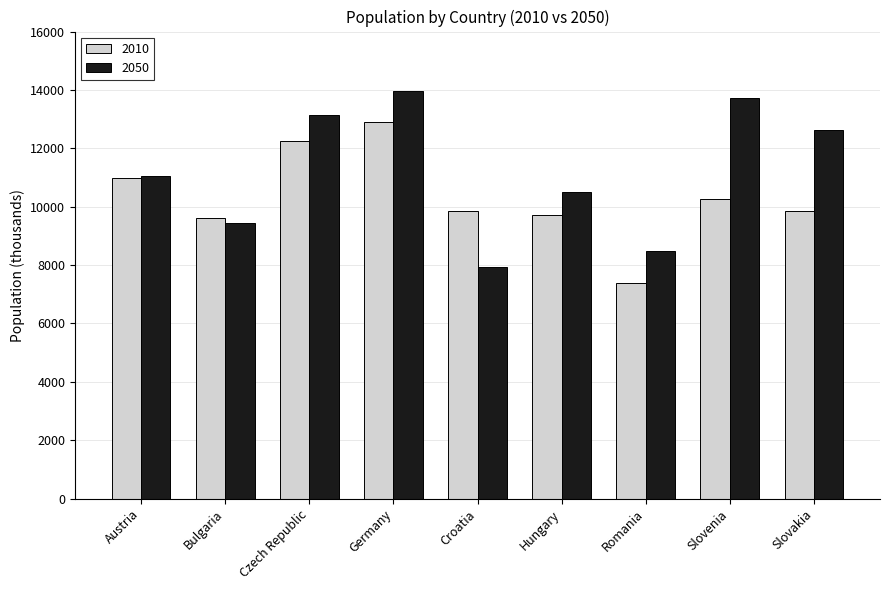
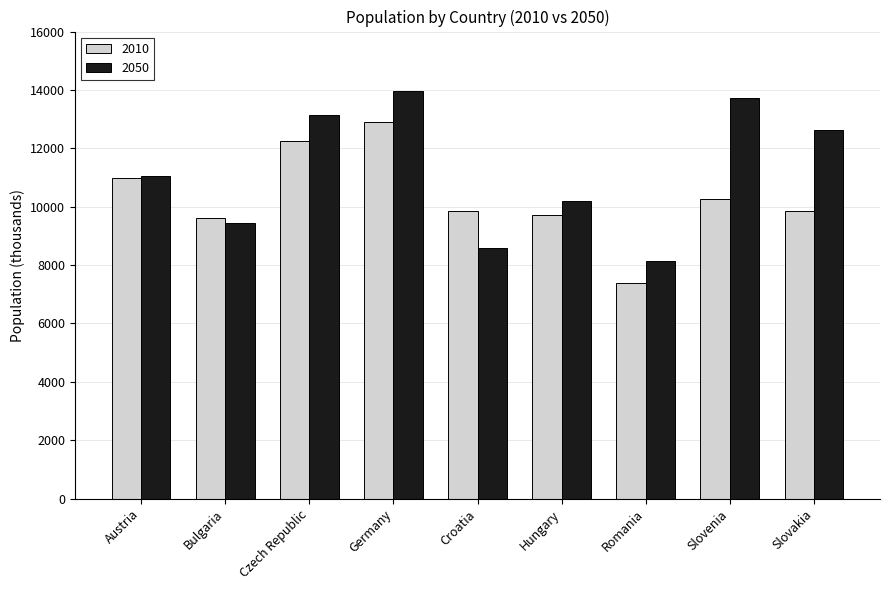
2050, Croatia: 7900 -> 8600
2050, Hungary: 10500 -> 10200
2050, Romania: 8500 -> 8100
